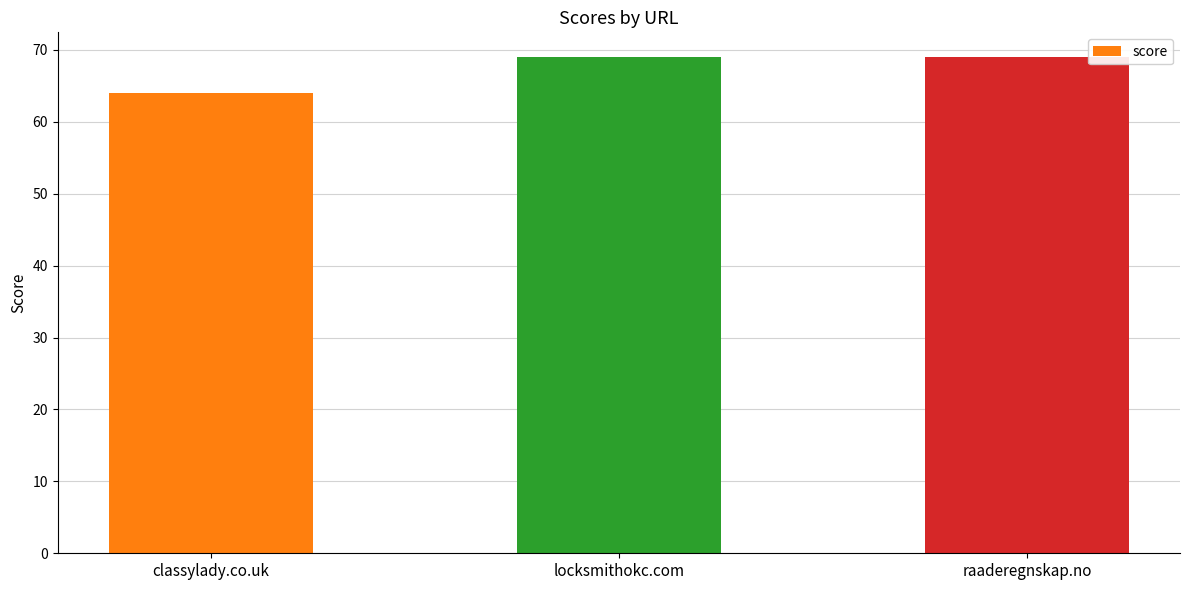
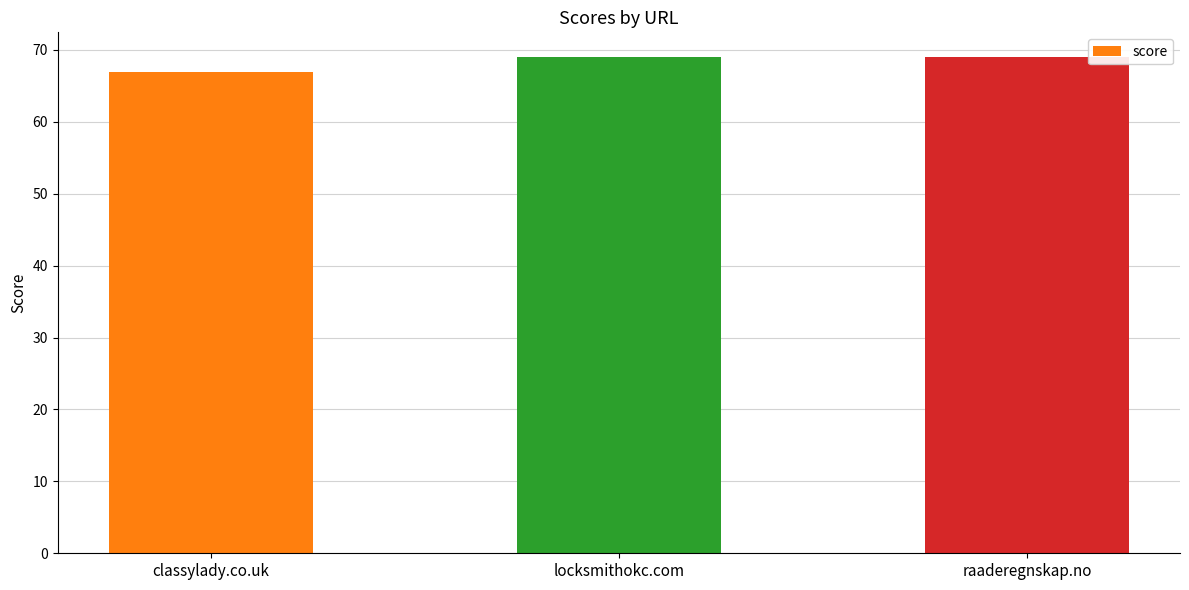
classylady.co.uk: 64 -> 67
